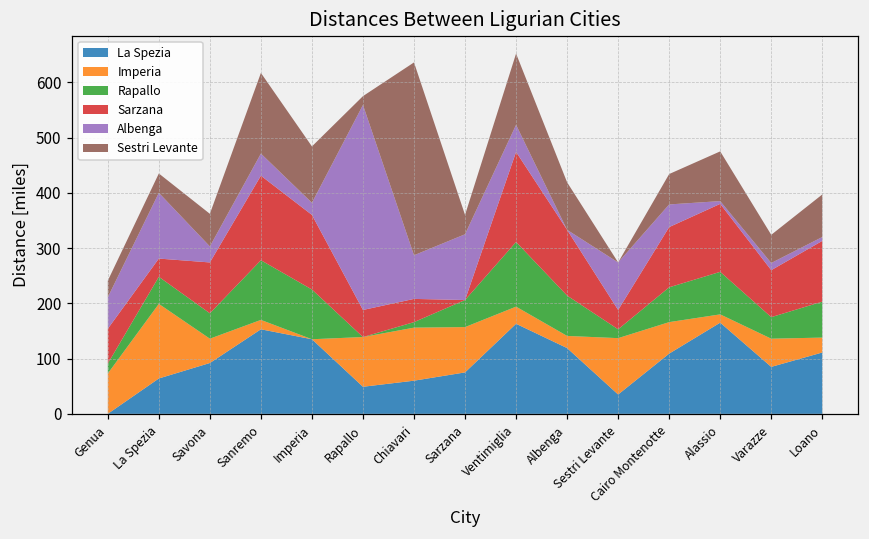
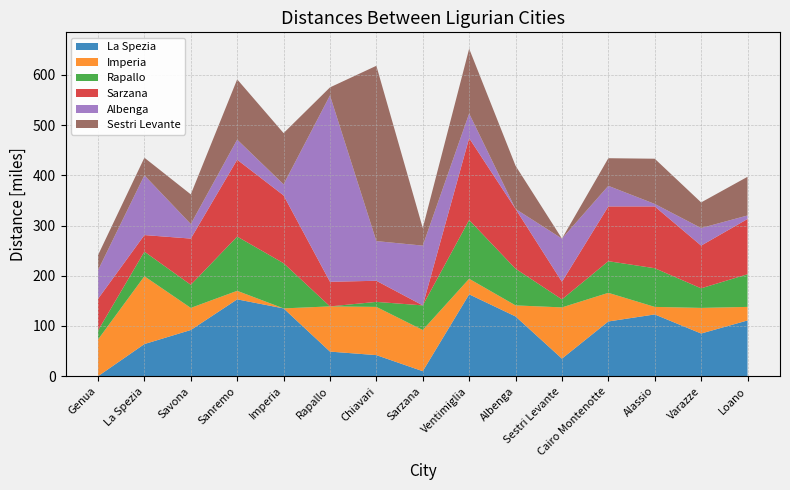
Sestri Levante, Sanremo: 150 -> 120
La Spezia, Chiavari: 60 -> 40
La Spezia, Sarzana: 80 -> 10
La Spezia, Alassio: 170 -> 120
Albenga, Varazze: 10 -> 40
